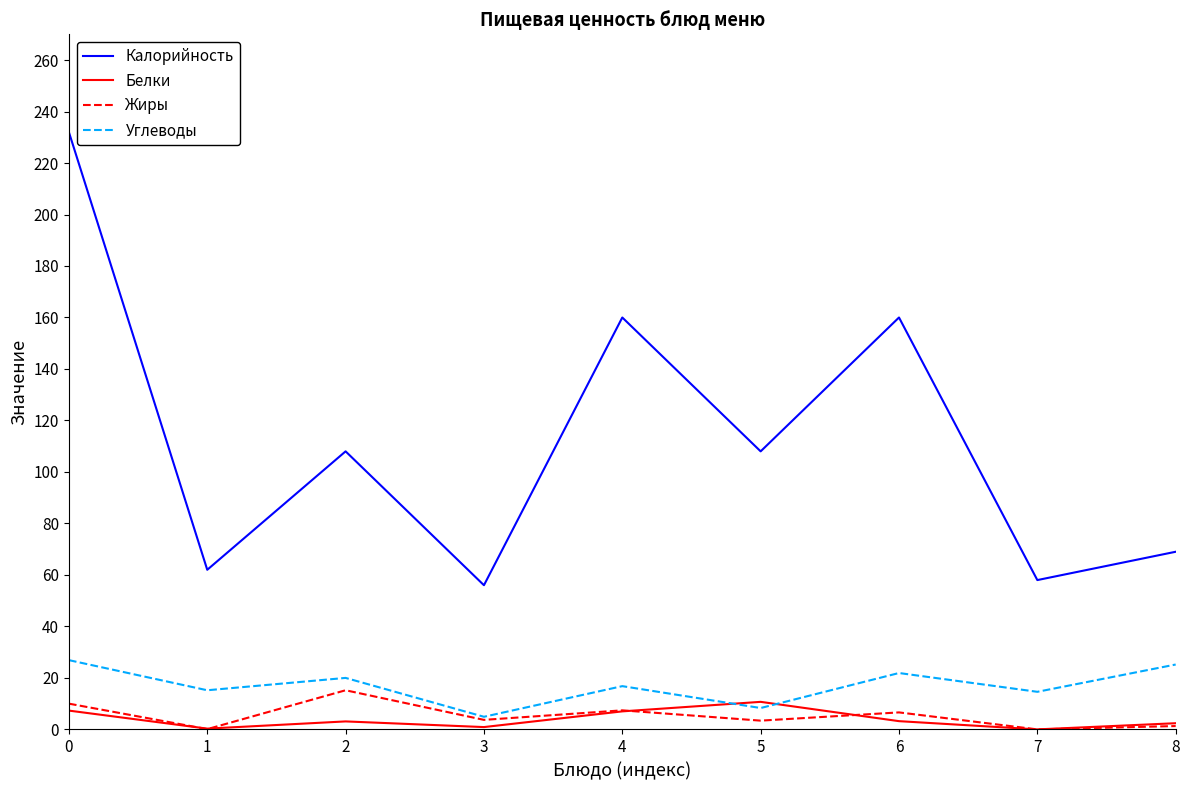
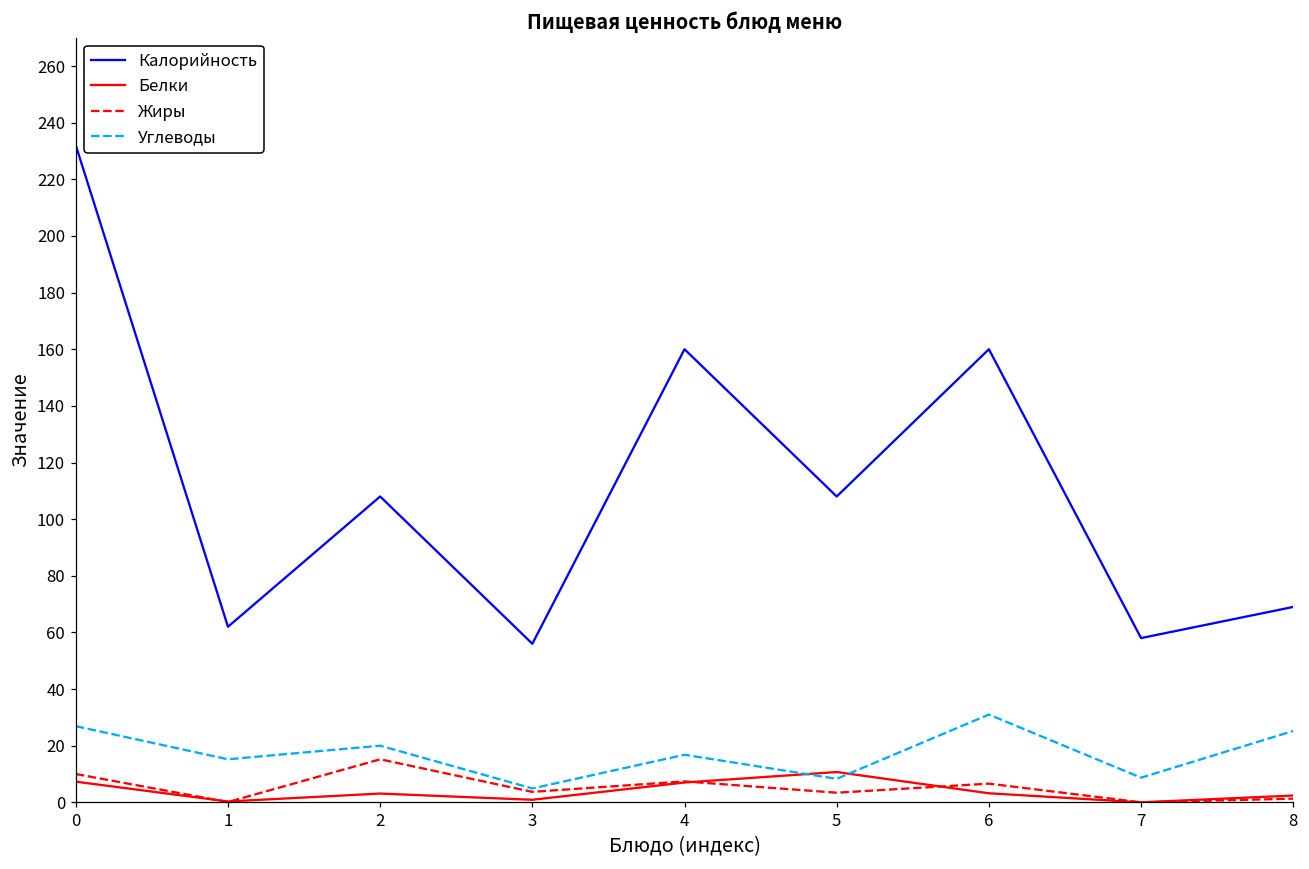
Углеводы, 6: 22 -> 31
Углеводы, 7: 15 -> 9
